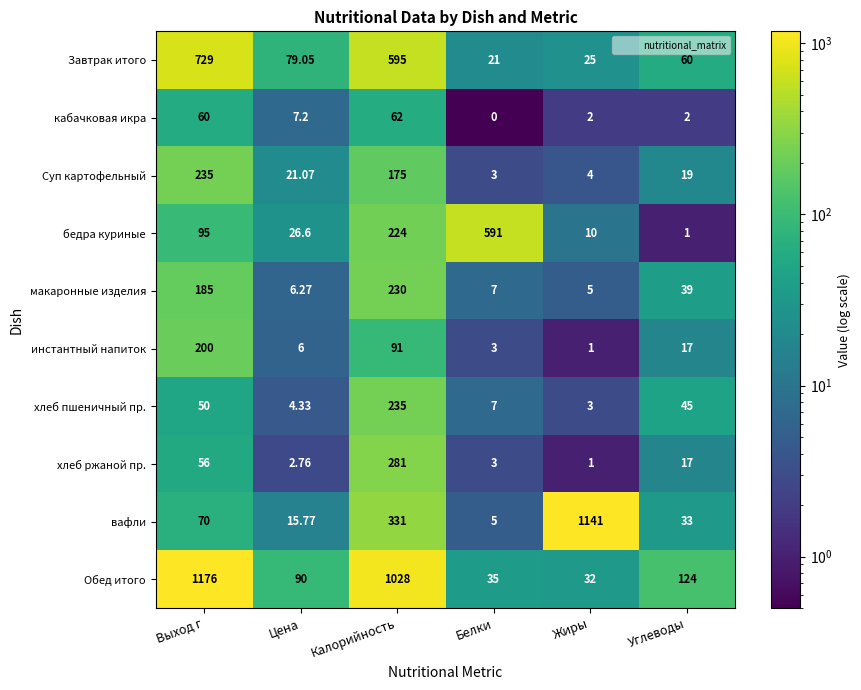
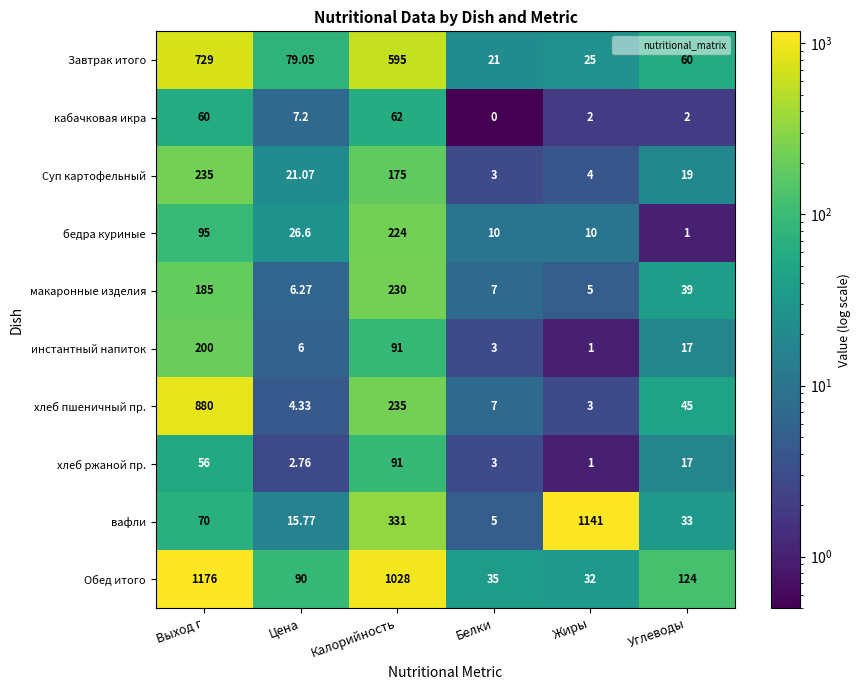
бедра куриные, Белки: 591 -> 10
хлеб пшеничный пр., Выход г: 50 -> 880
хлеб ржаной пр., Калорийность: 281 -> 91
